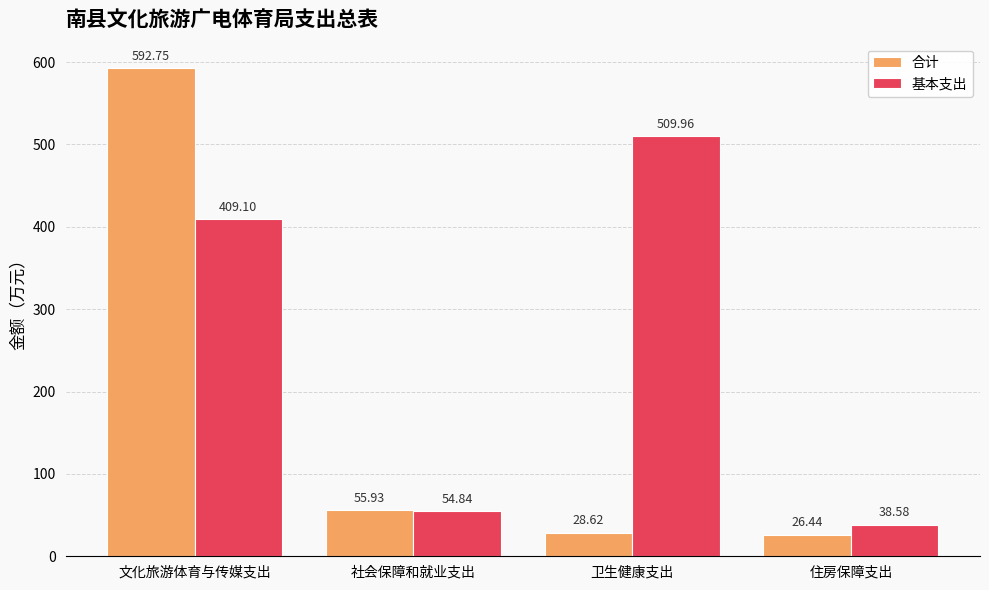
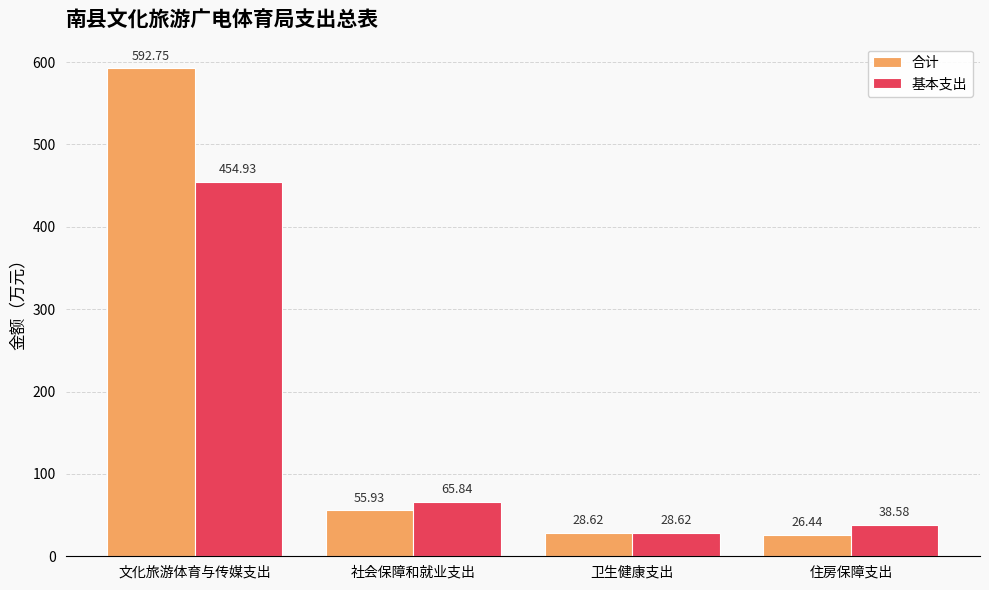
基本支出, 文化旅游体育与传媒支出: 409.10 -> 454.93
基本支出, 社会保障和就业支出: 54.84 -> 65.84
基本支出, 卫生健康支出: 509.96 -> 28.62
